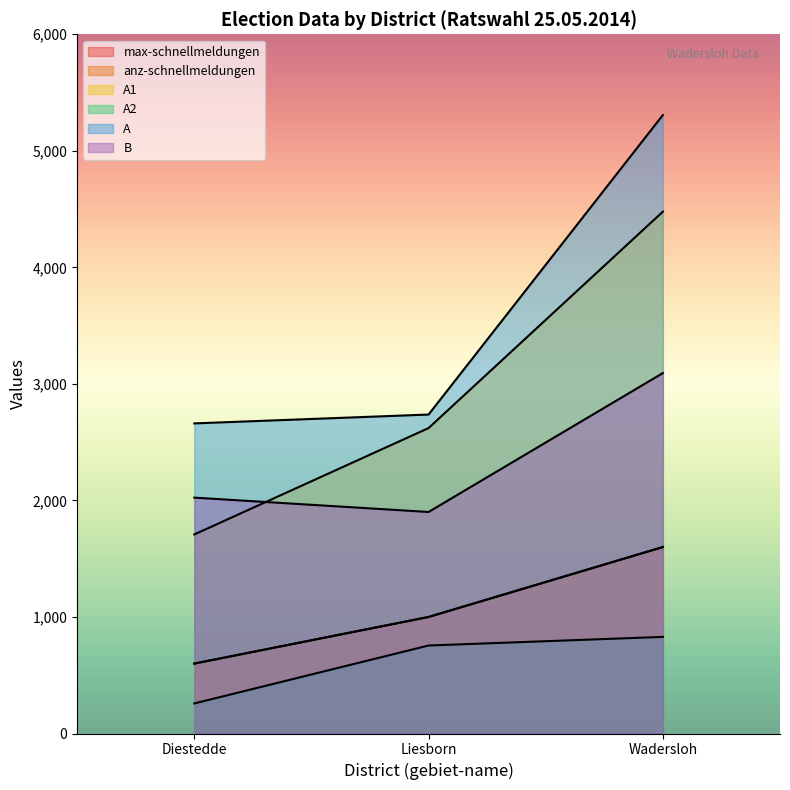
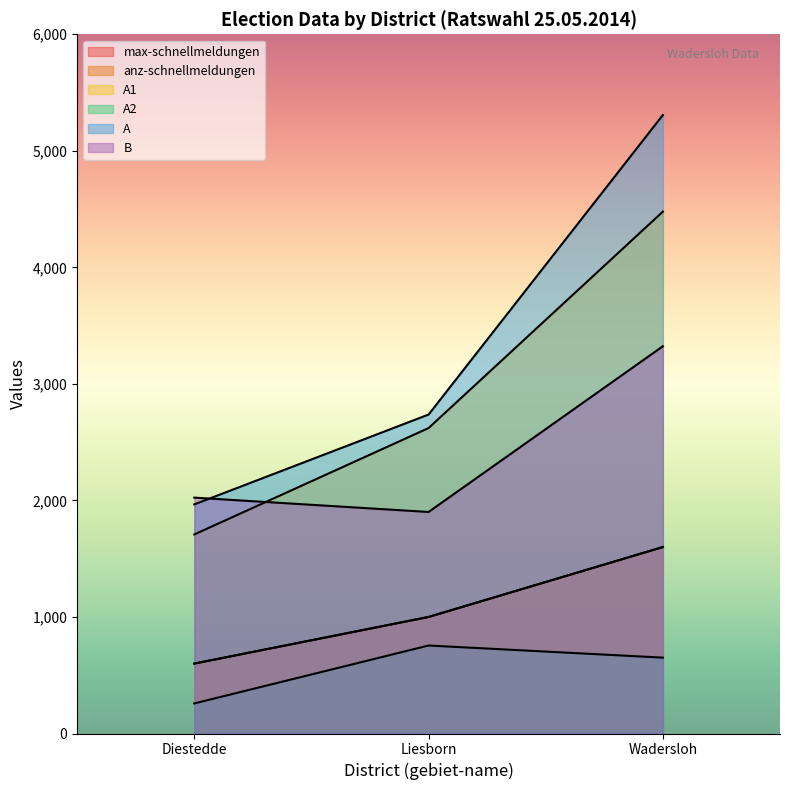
A, Diestedde: 2,660 -> 1,970
A2, Wadersloh: 830 -> 650
B, Wadersloh: 3,090 -> 3,320
